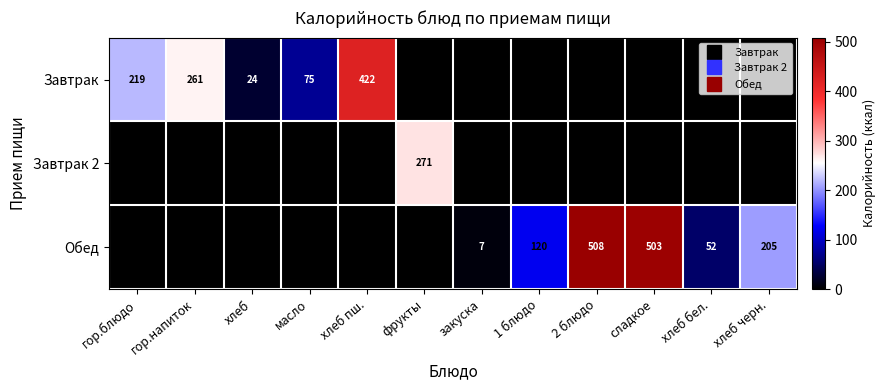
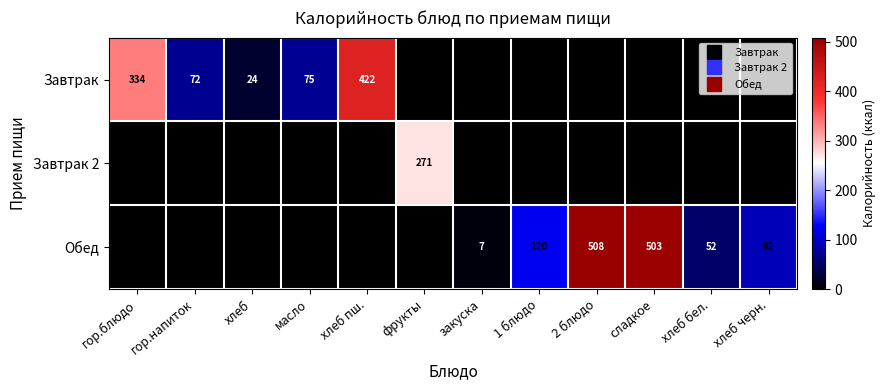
Завтрак, гор.блюдо: 219 -> 334
Завтрак, гор.напиток: 261 -> 72
Обед, хлеб черн.: 205 -> 92
